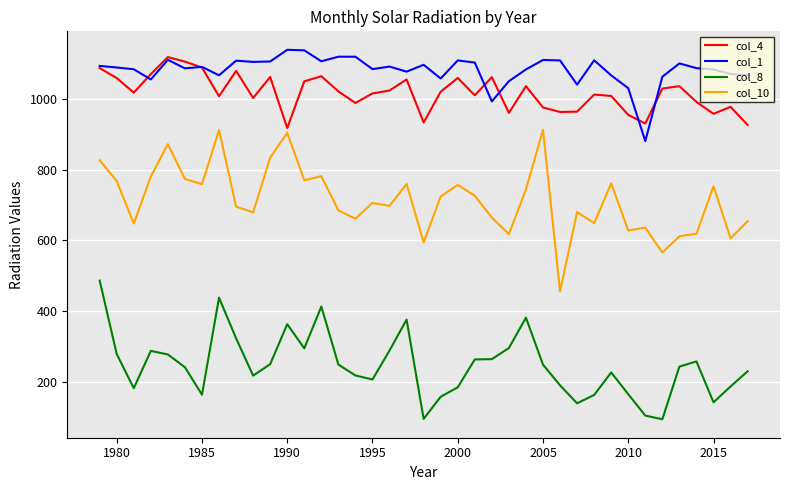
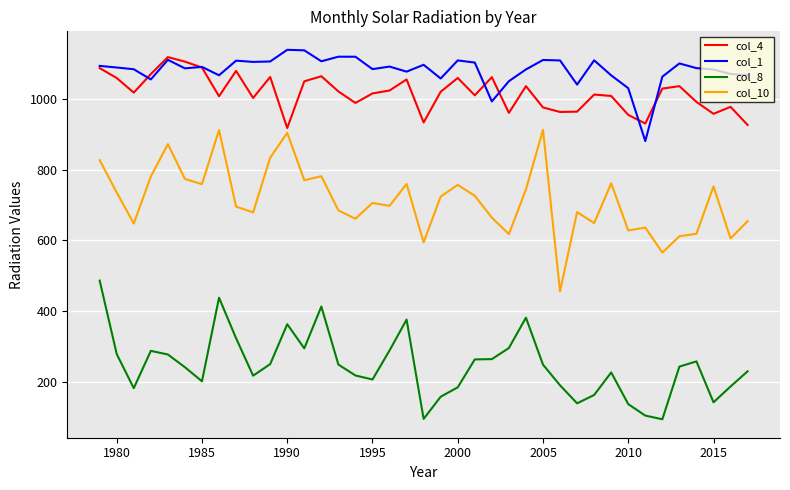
col_10, 1980: 770 -> 740
col_8, 1985: 160 -> 200
col_8, 2010: 170 -> 140
